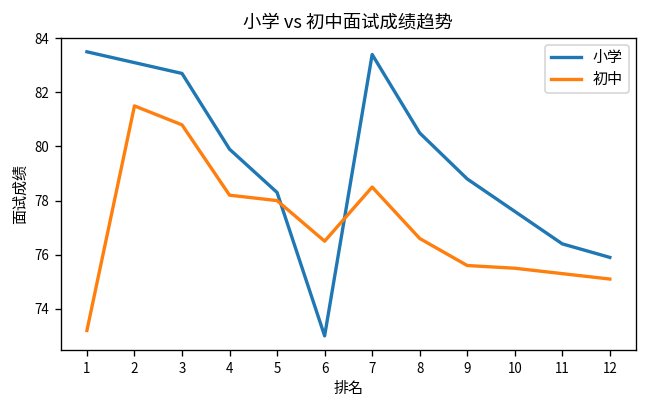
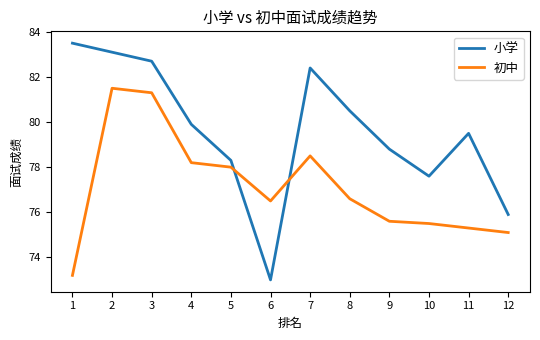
初中, 3: 80.8 -> 81.3
小学, 7: 83.4 -> 82.4
小学, 11: 76.4 -> 79.5
